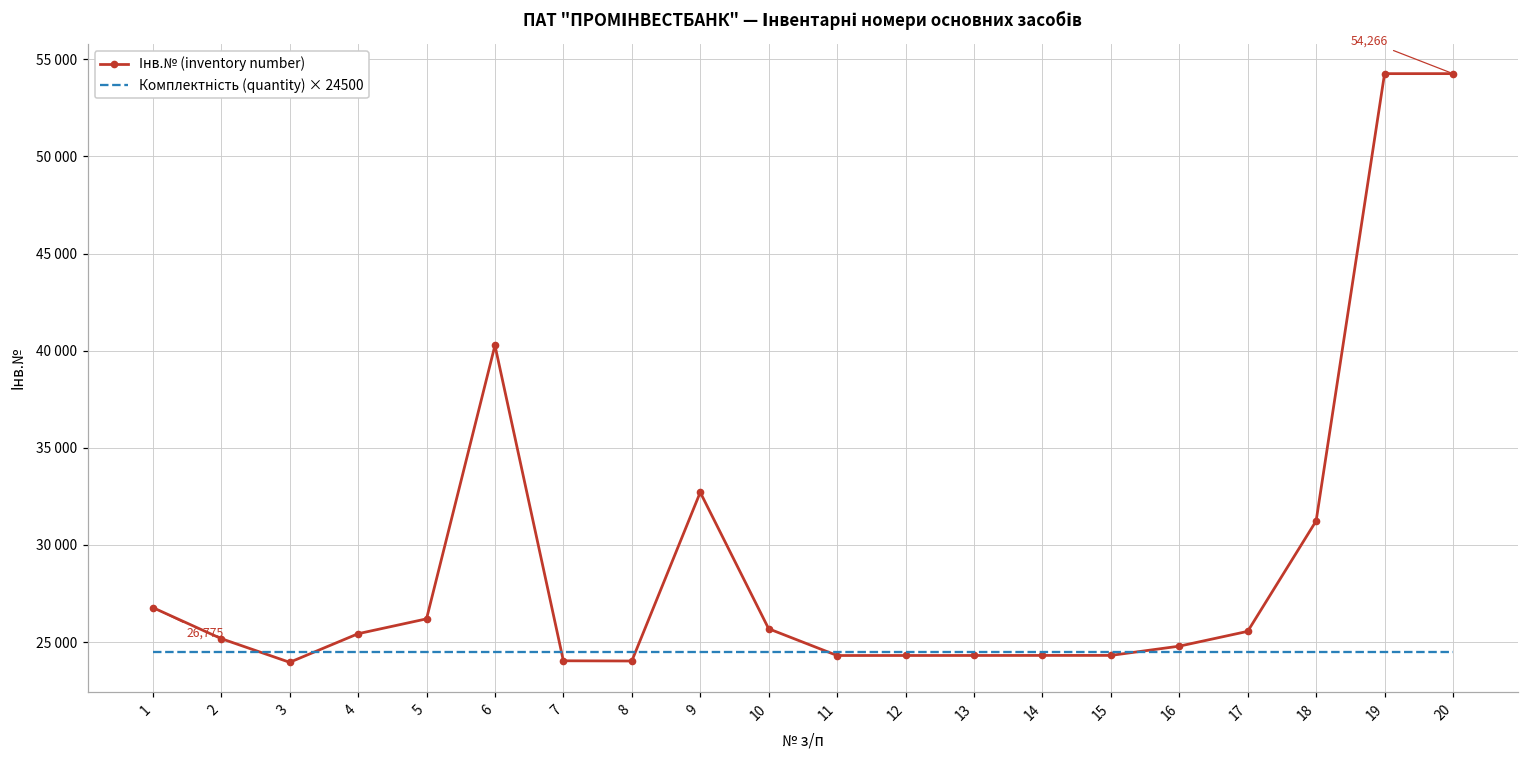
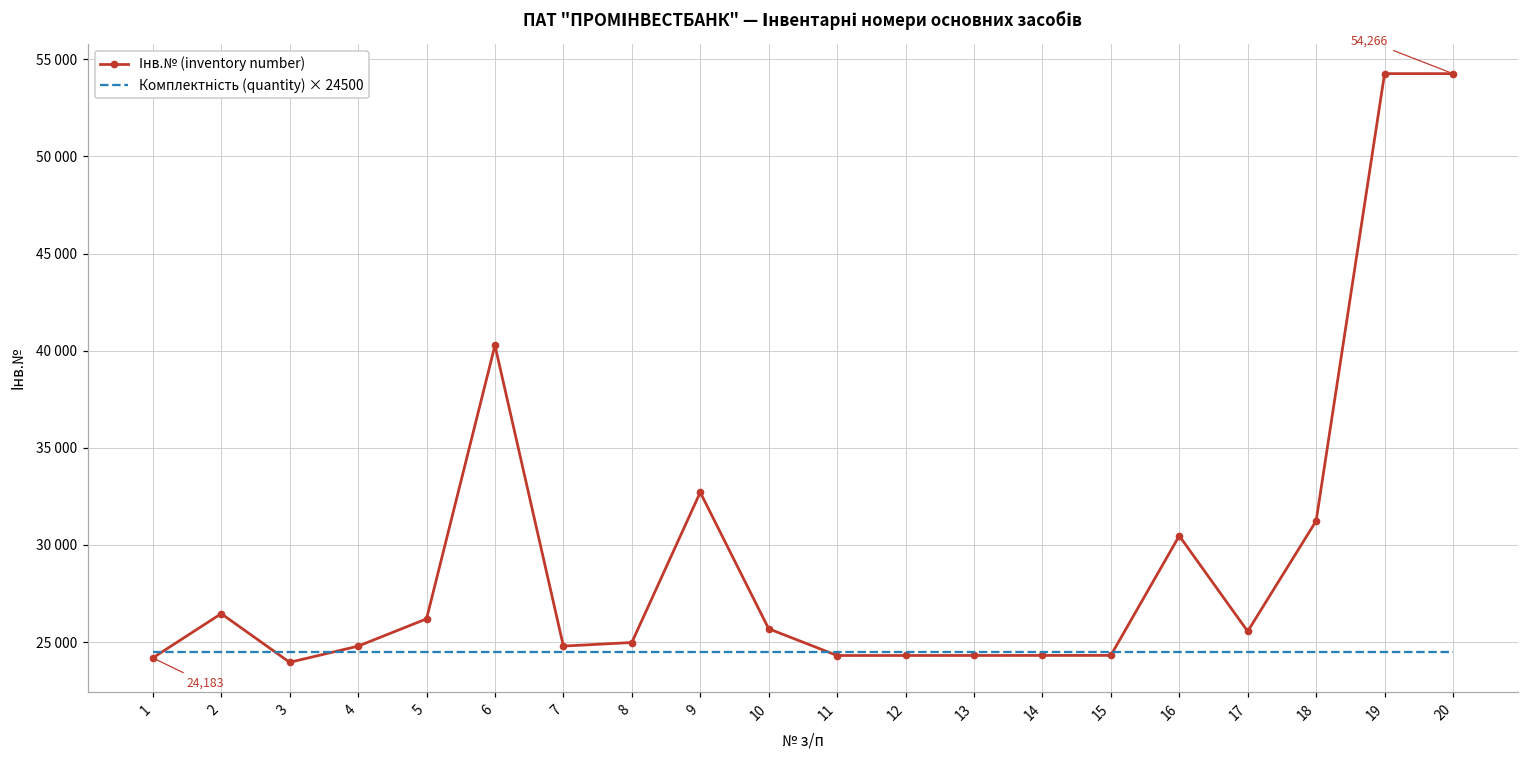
Інв.№ (inventory number), 1: 26,775 -> 24,183
Інв.№ (inventory number), 2: 25200 -> 26500
Інв.№ (inventory number), 4: 25400 -> 24800
Інв.№ (inventory number), 7: 24000 -> 24800
Інв.№ (inventory number), 8: 24000 -> 25000
Інв.№ (inventory number), 16: 24800 -> 30500
